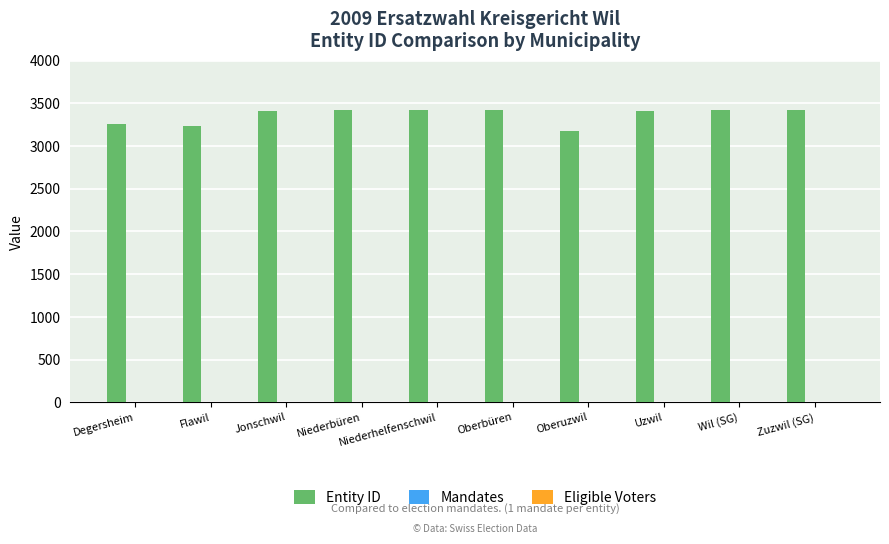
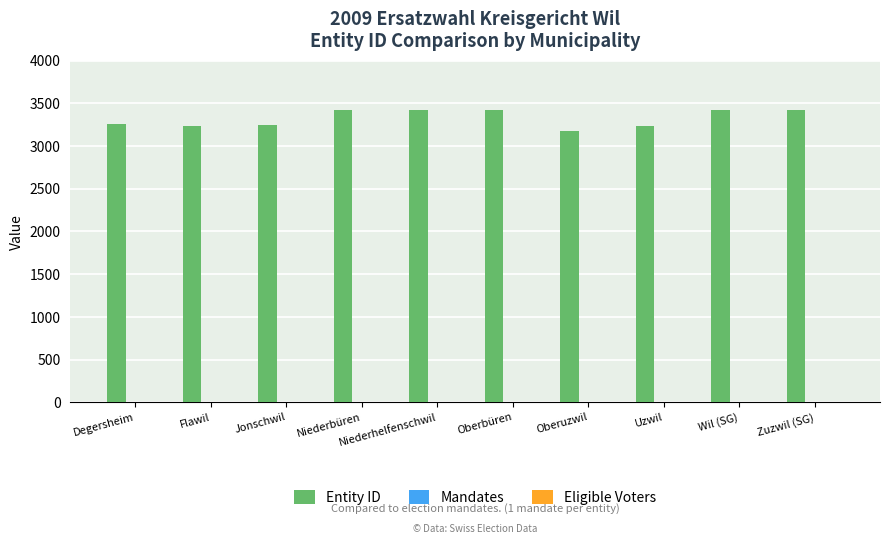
Entity ID, Jonschwil: 3400 -> 3200
Entity ID, Uzwil: 3400 -> 3200
